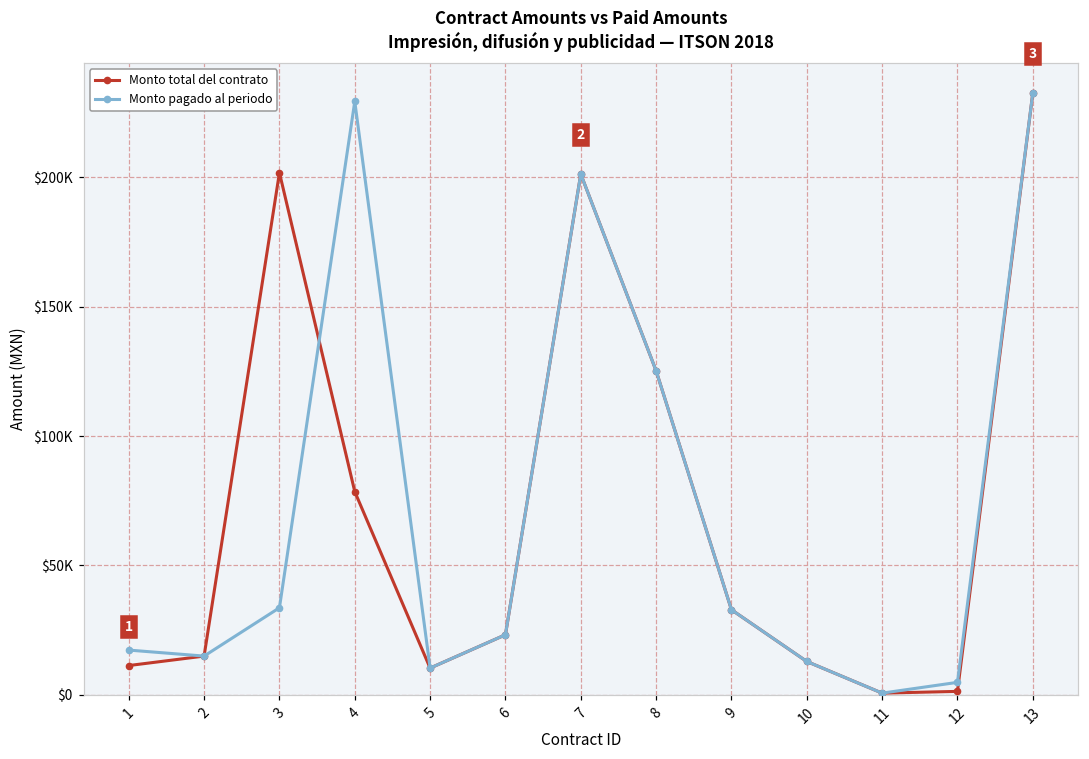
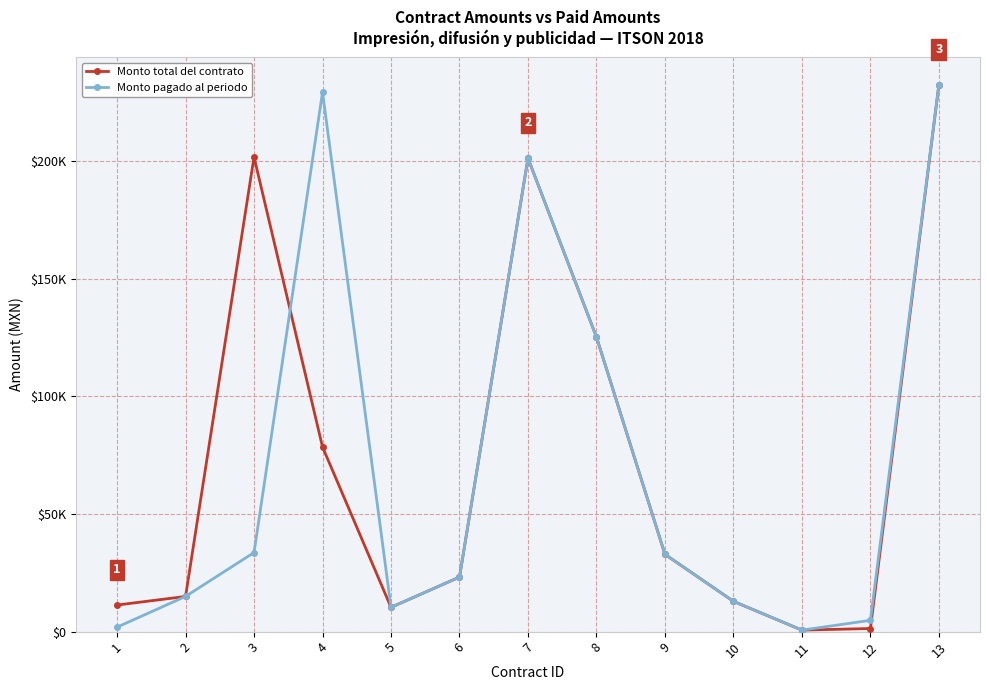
Monto pagado al periodo, 1: $17000 -> $2000
